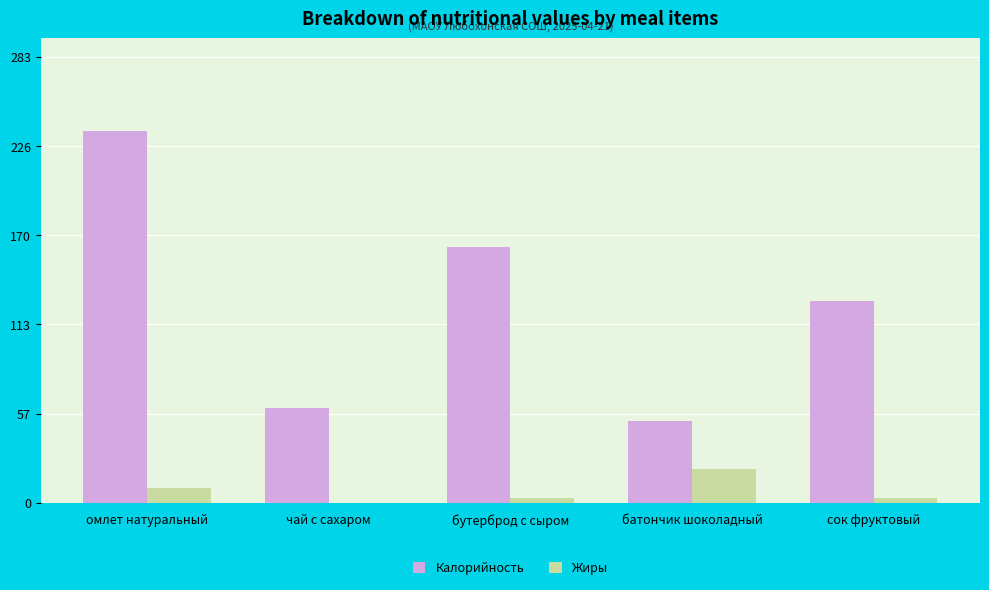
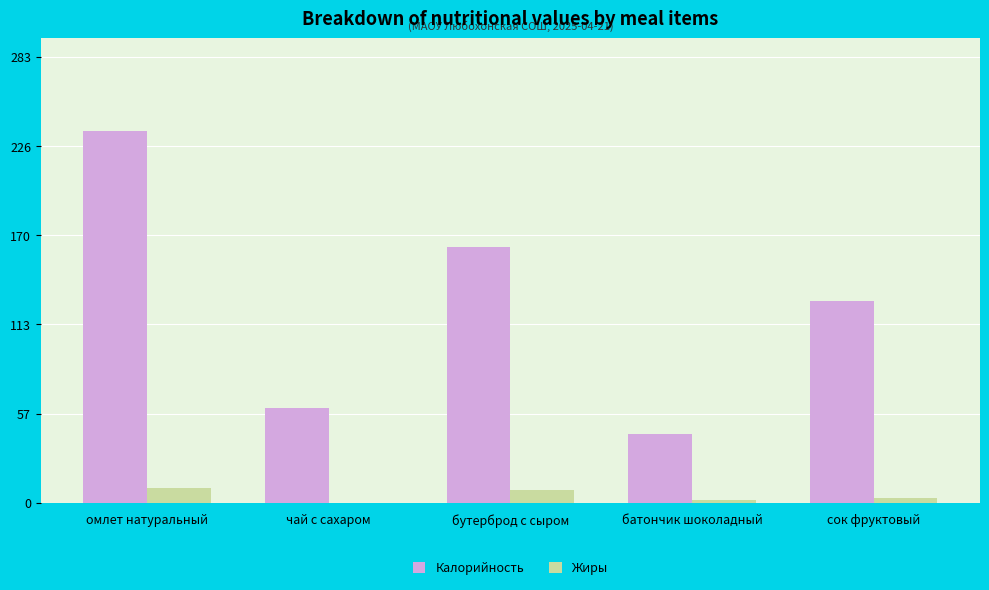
Жиры, бутерброд с сыром: 3 -> 8
Калорийность, батончик шоколадный: 52 -> 44
Жиры, батончик шоколадный: 21 -> 2
